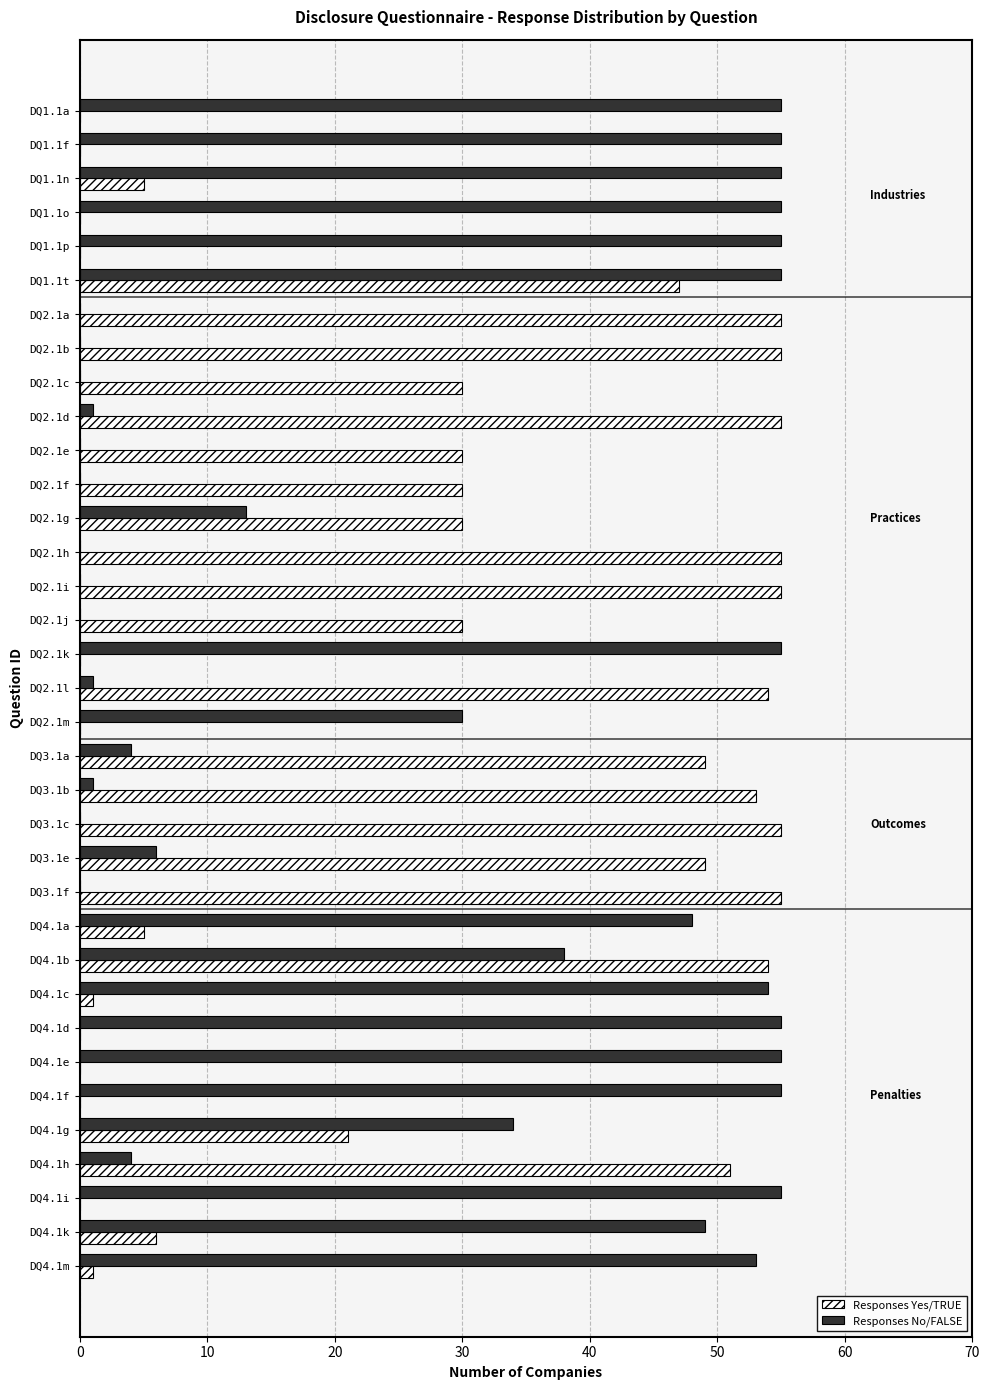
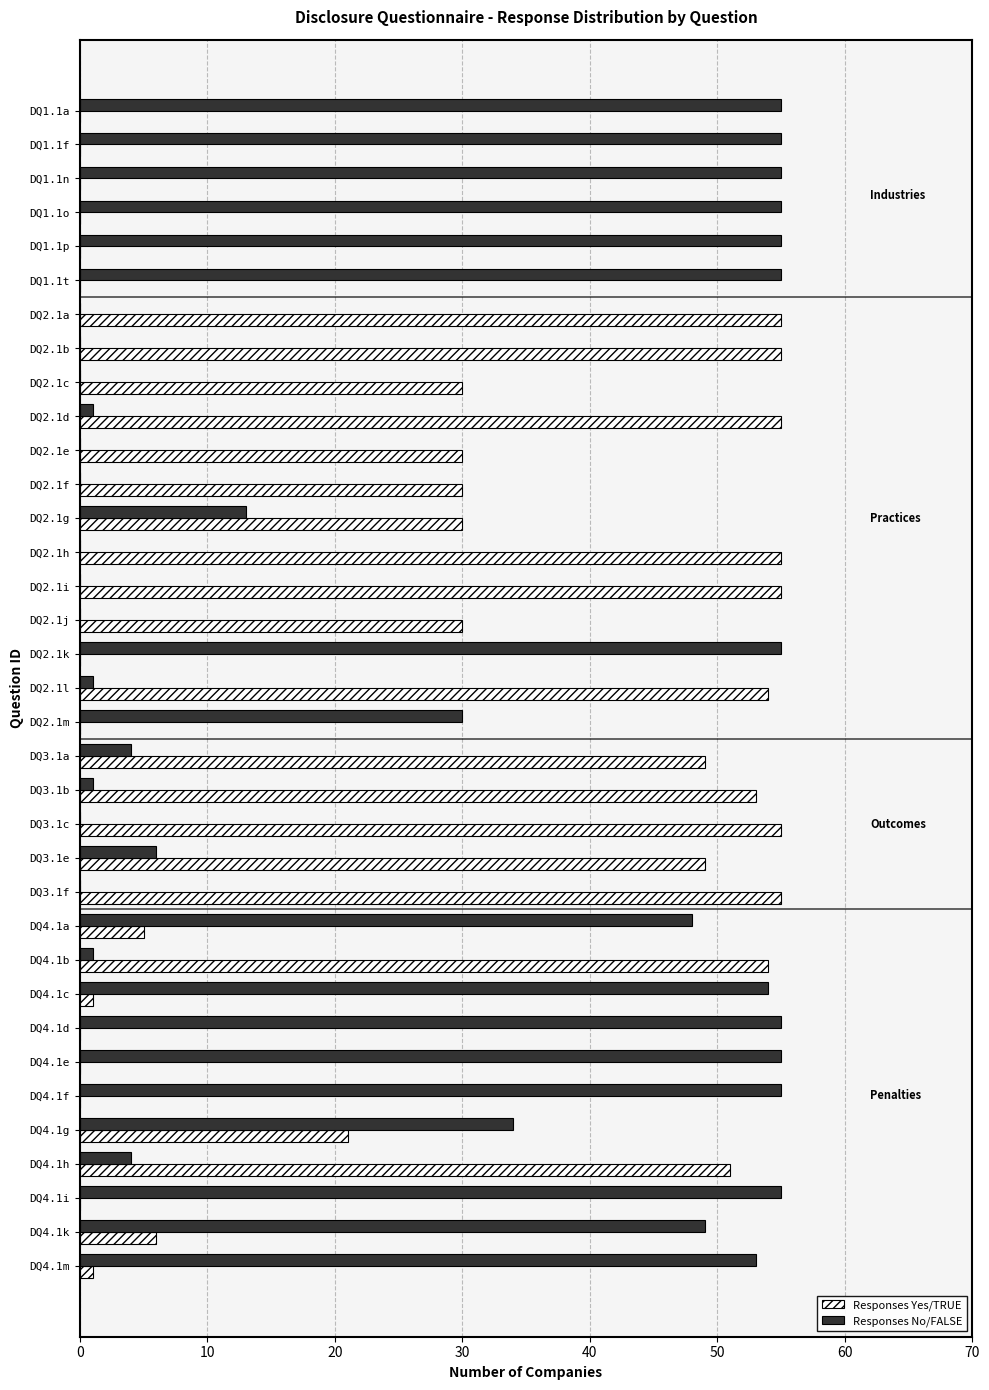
Responses Yes/TRUE, DQ1.1n: 5 -> 0
Responses Yes/TRUE, DQ1.1t: 47 -> 0
Responses No/FALSE, DQ4.1b: 38 -> 1
